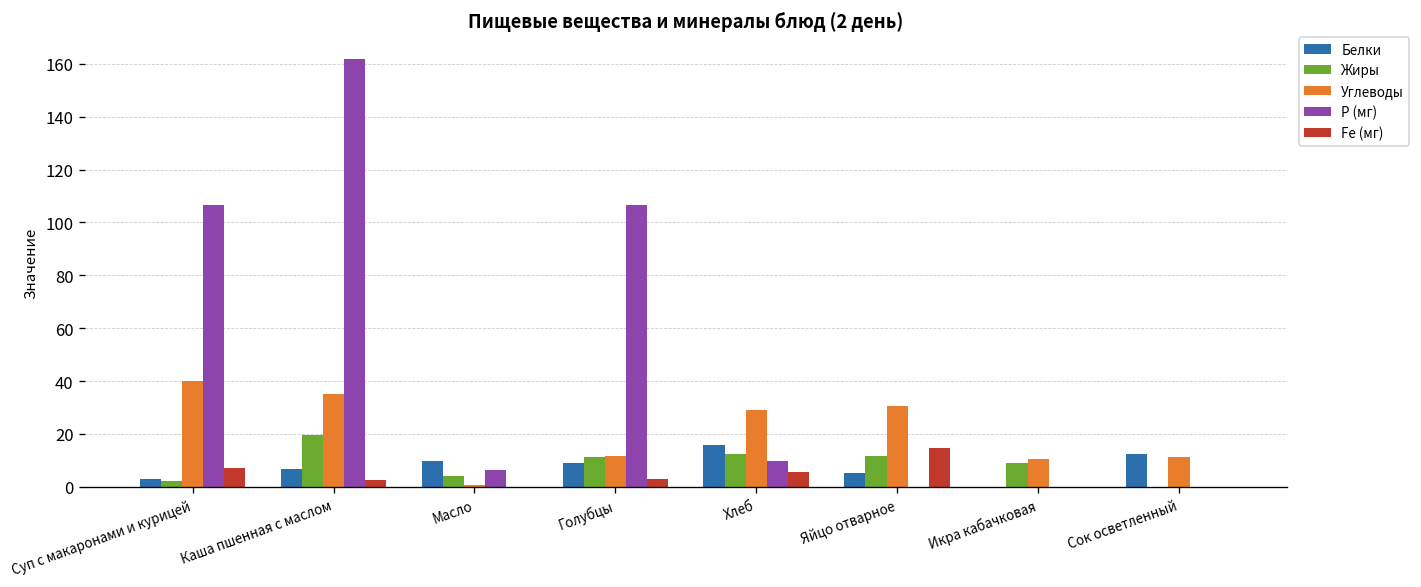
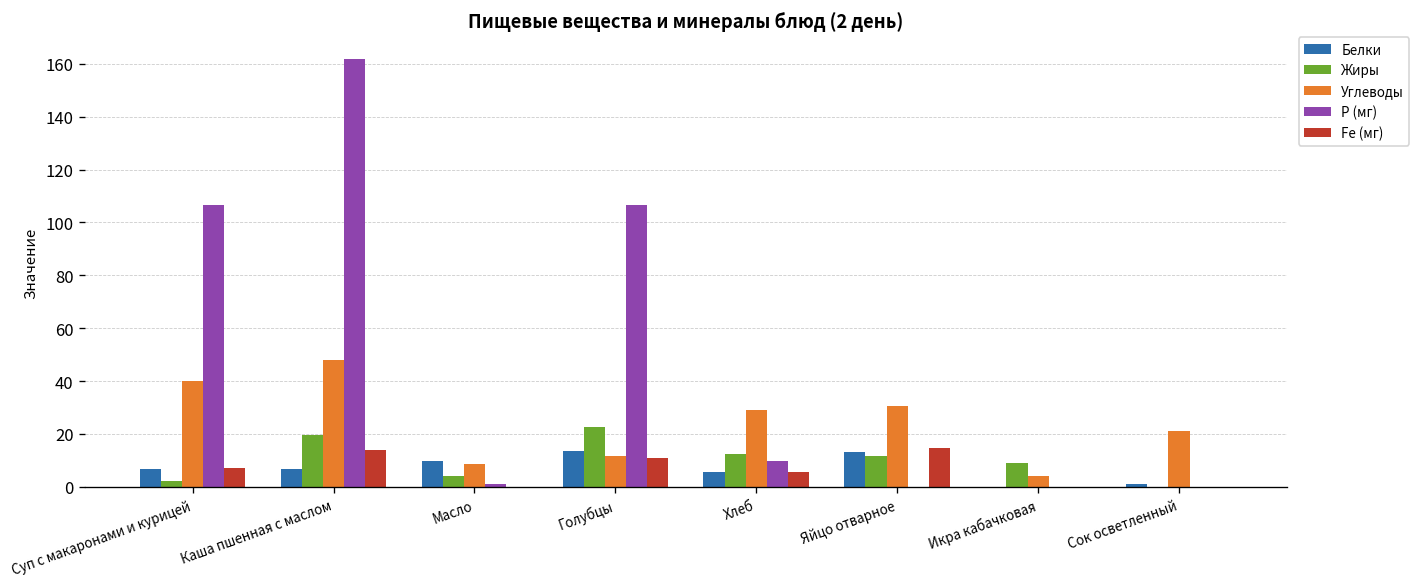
Белки, Суп с макаронами и курицей: 3 -> 7
Углеводы, Каша пшенная с маслом: 35 -> 48
Fe (мг), Каша пшенная с маслом: 2 -> 14
Углеводы, Масло: 1 -> 9
Р (мг), Масло: 6 -> 1
Белки, Голубцы: 9 -> 14
Жиры, Голубцы: 11 -> 23
Fe (мг), Голубцы: 3 -> 11
Белки, Хлеб: 16 -> 6
Белки, Яйцо отварное: 5 -> 13
Углеводы, Икра кабачковая: 11 -> 4
Белки, Сок осветленный: 12 -> 1
Углеводы, Сок осветленный: 11 -> 21
